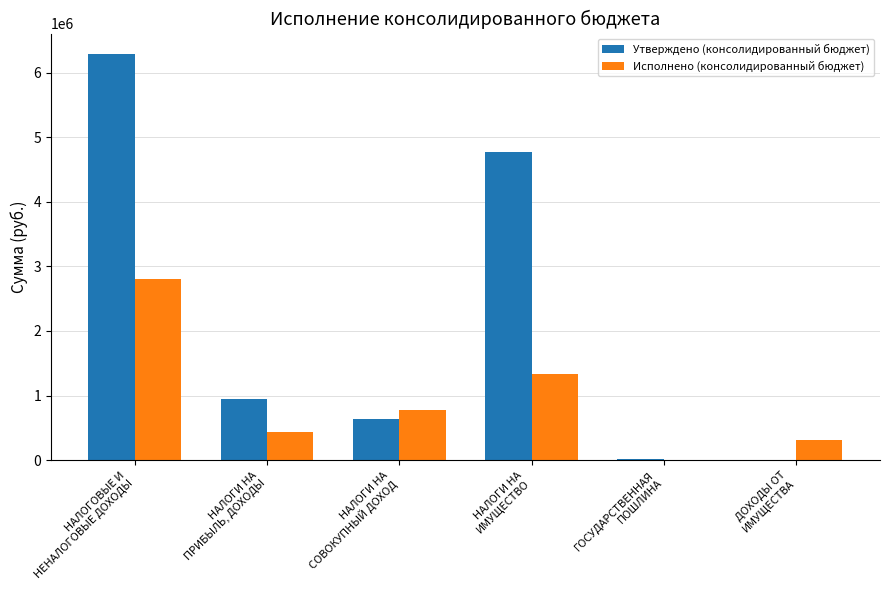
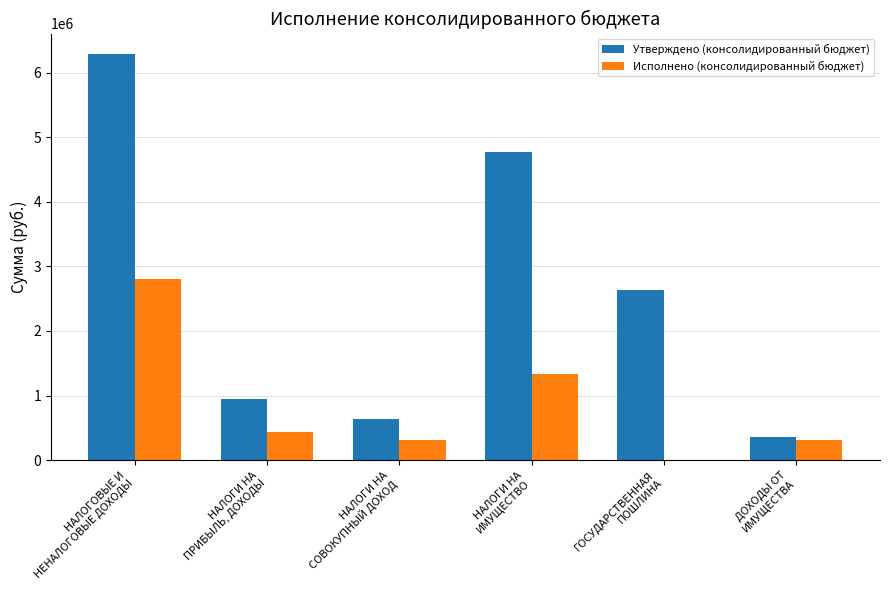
Исполнено (консолидированный бюджет), НАЛОГИ НА СОВОКУПНЫЙ ДОХОД: 800000 -> 300000
Утверждено (консолидированный бюджет), ГОСУДАРСТВЕННАЯ ПОШЛИНА: 0 -> 2600000
Утверждено (консолидированный бюджет), ДОХОДЫ ОТ ИМУЩЕСТВА: 0 -> 400000
